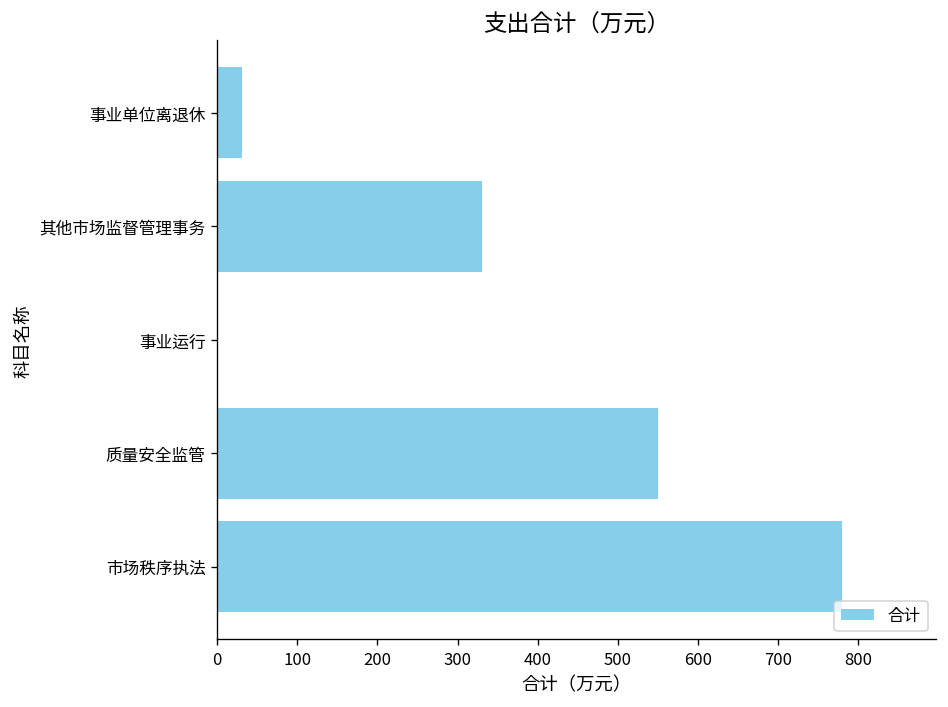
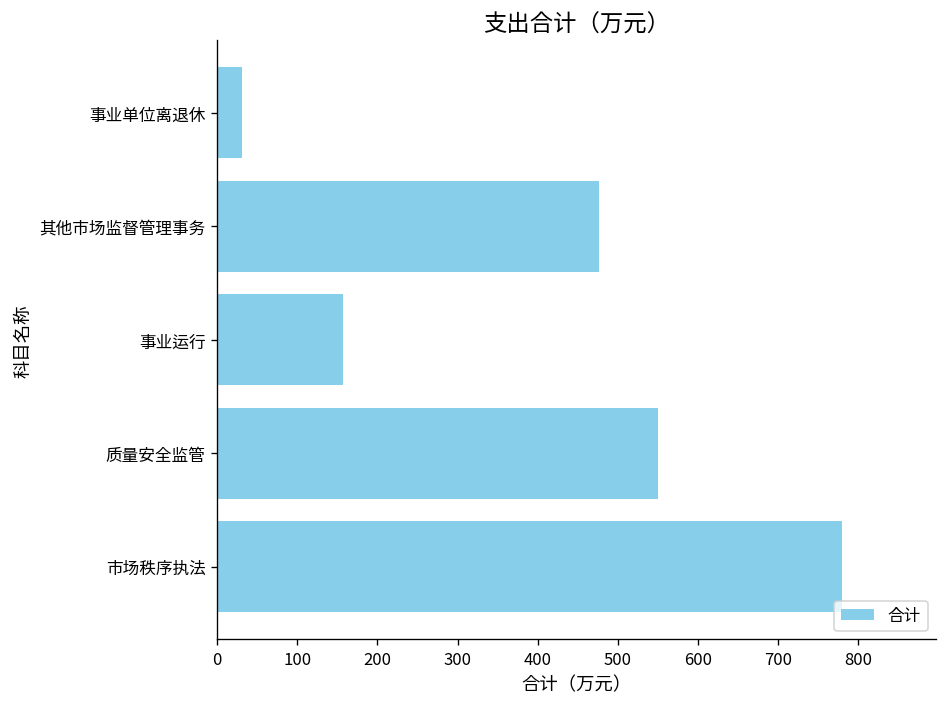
其他市场监督管理事务: 330 -> 480
事业运行: 0 -> 160
